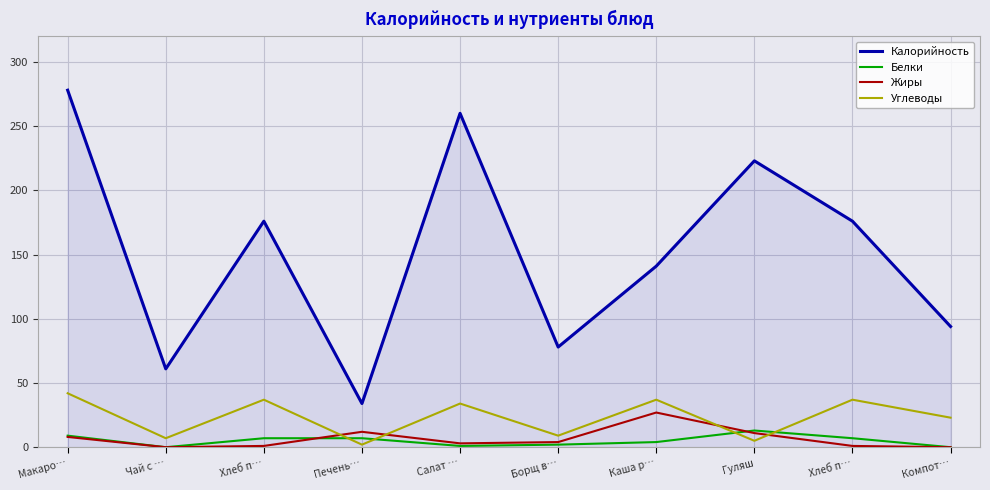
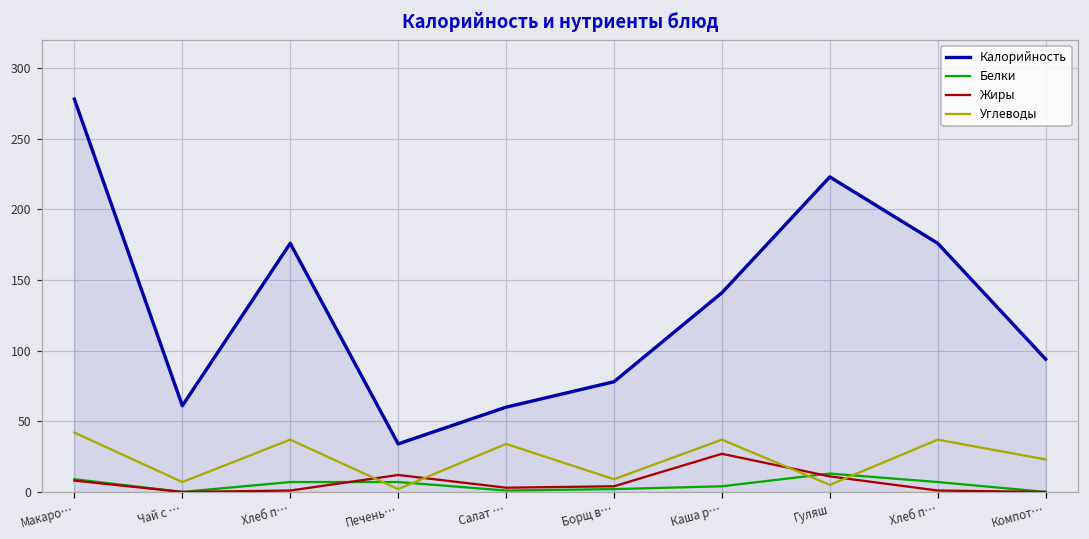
Калорийность, Салат …: 260 -> 60
